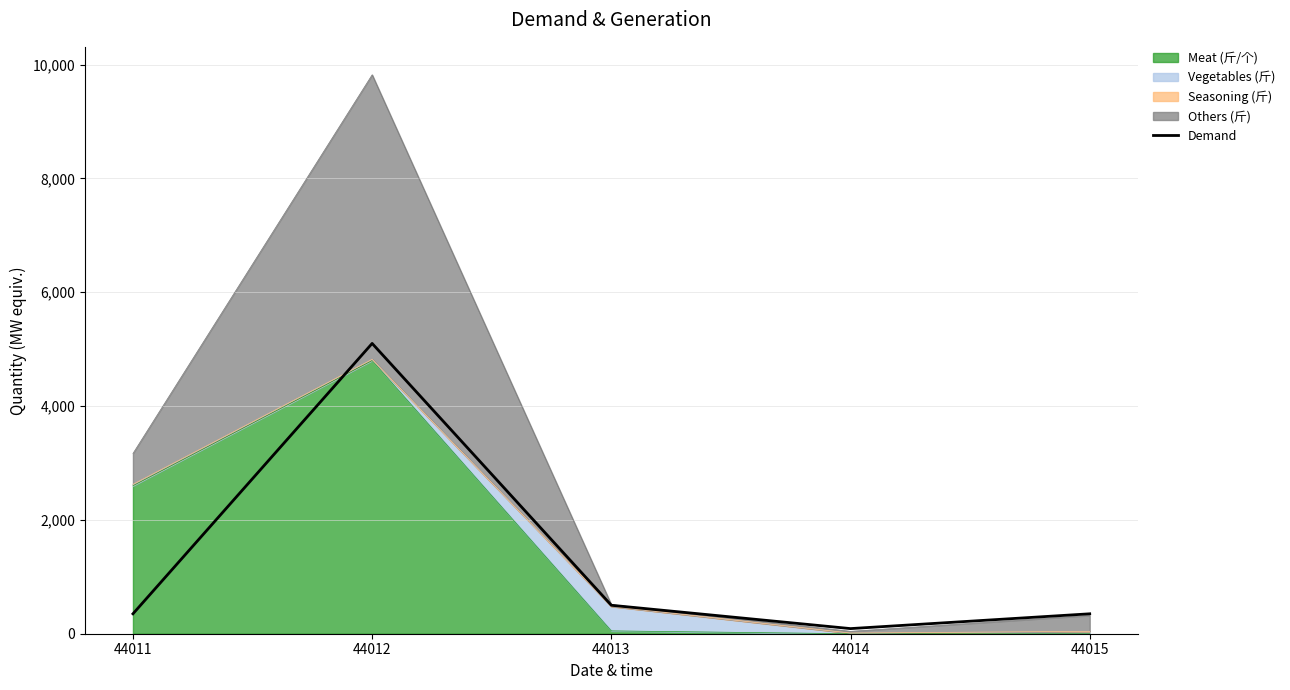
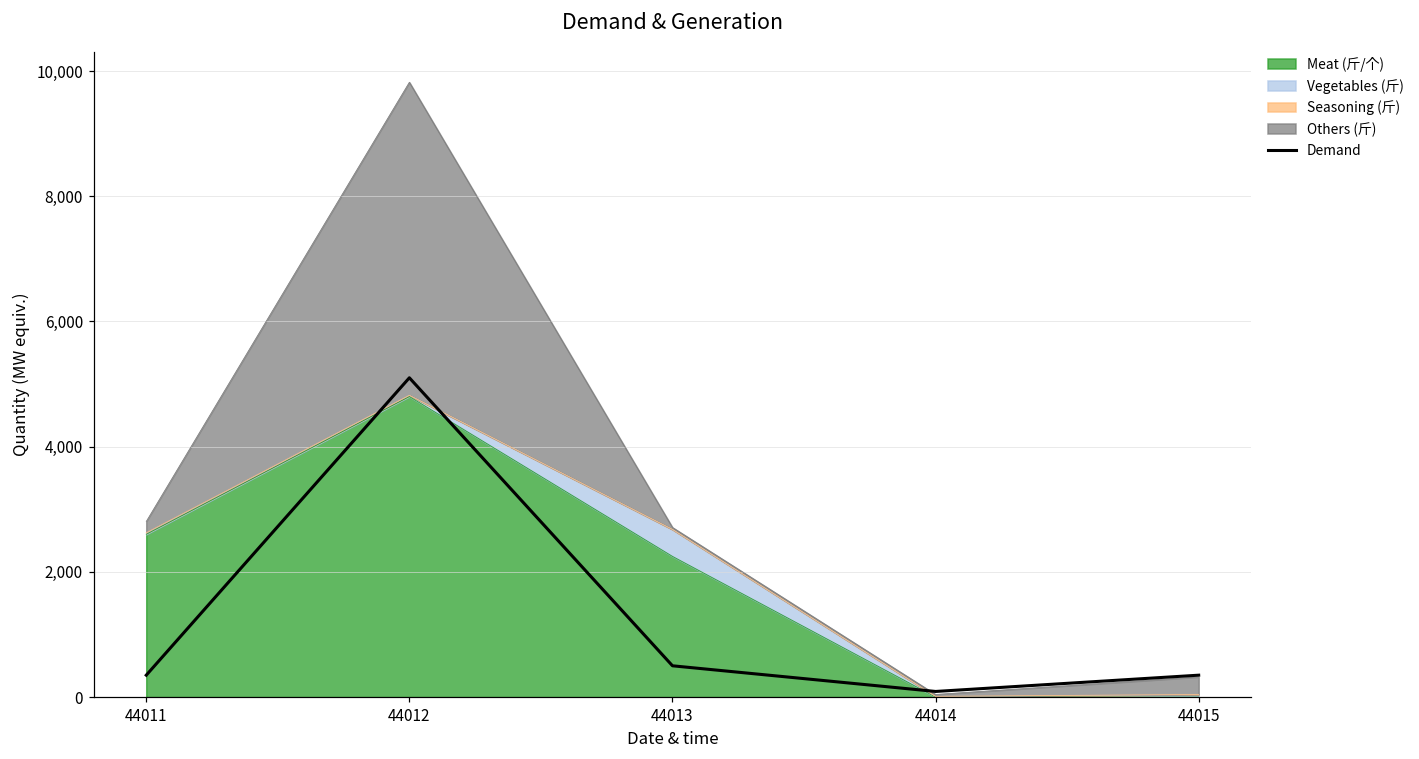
Others (斤), 44011: 500 -> 200
Meat (斤/个), 44013: 100 -> 2,200
